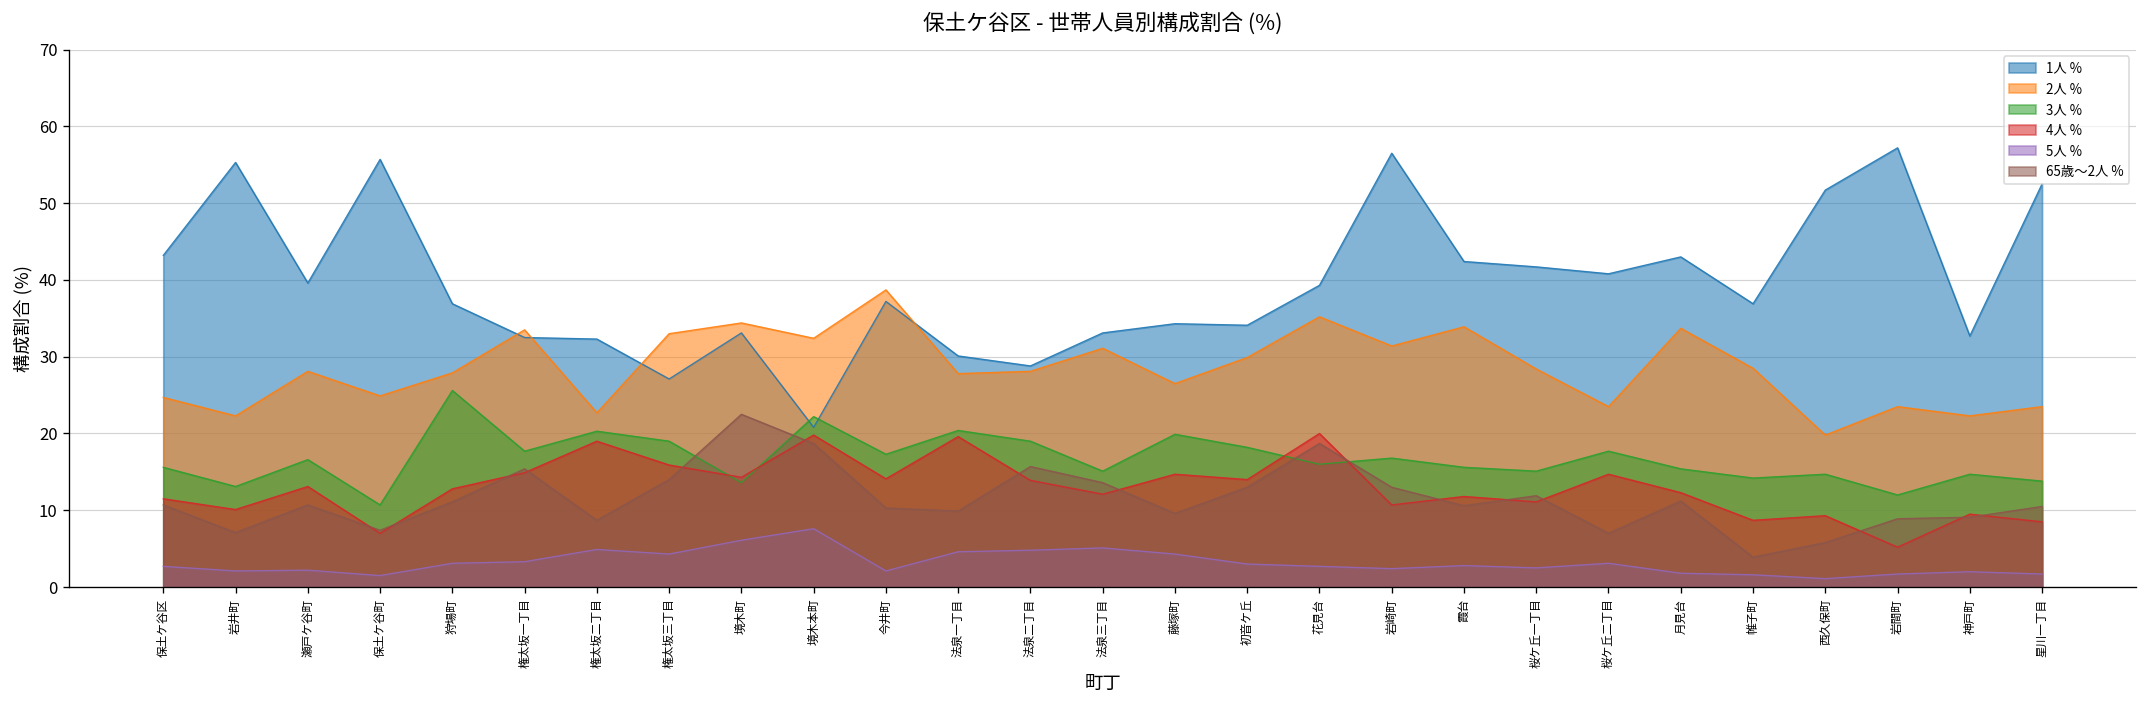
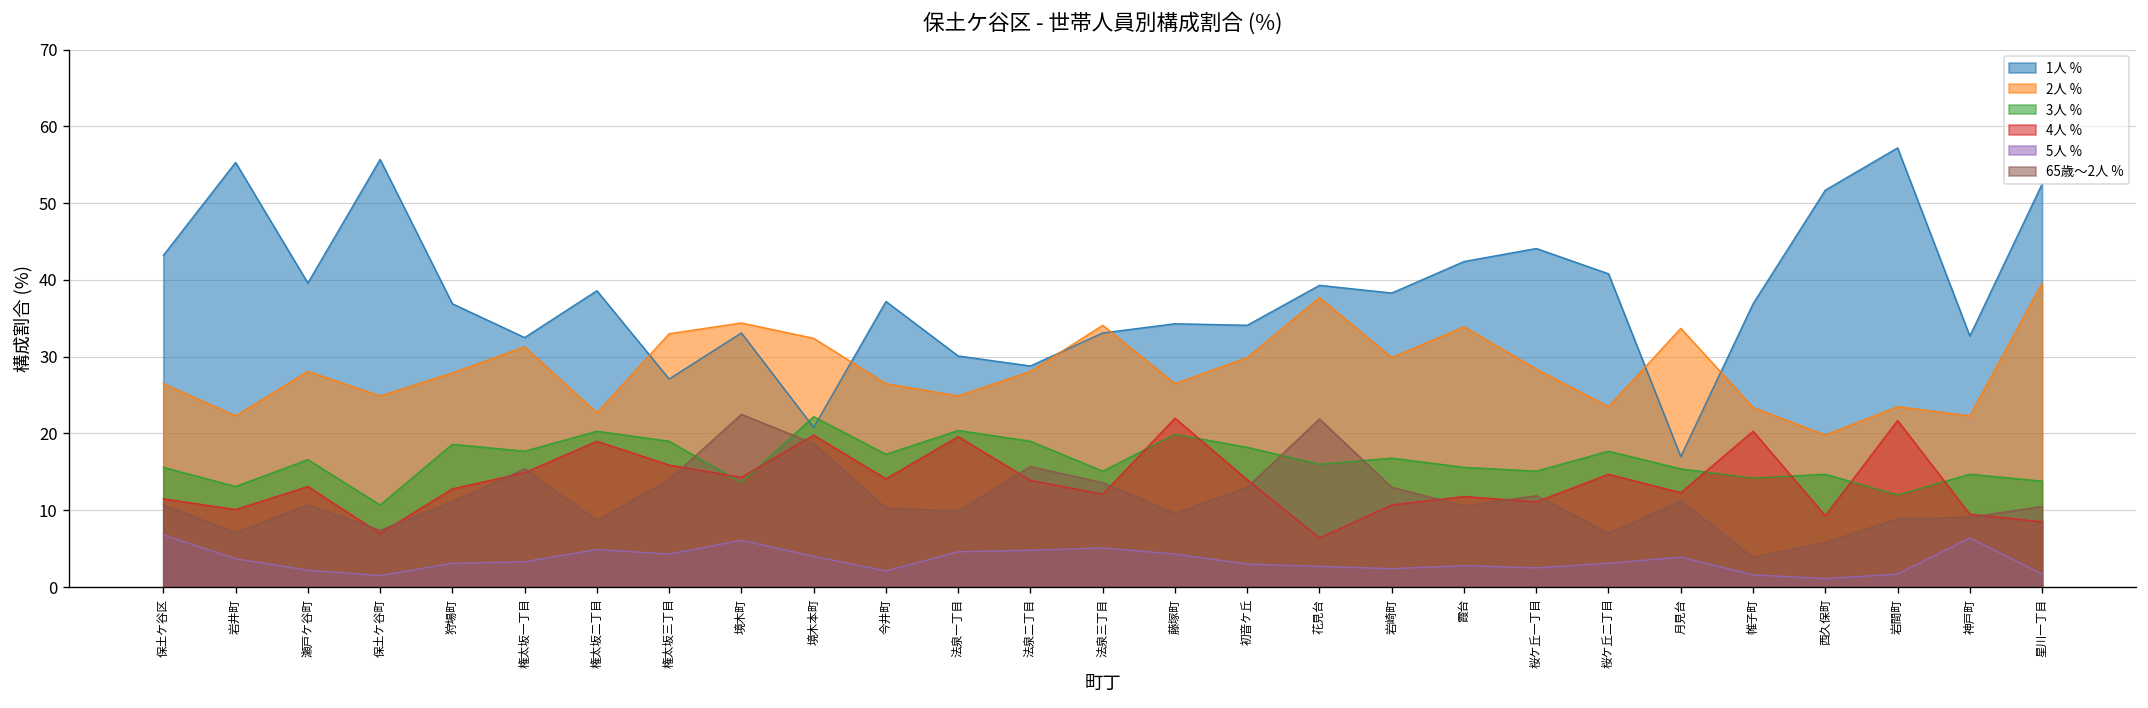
2人 %, 保土ケ谷区: 25 -> 27
5人 %, 保土ケ谷区: 3 -> 7
5人 %, 岩井町: 2 -> 4
3人 %, 狩場町: 26 -> 19
2人 %, 権太坂一丁目: 34 -> 31
1人 %, 権太坂二丁目: 32 -> 39
5人 %, 境木本町: 8 -> 4
2人 %, 今井町: 39 -> 27
2人 %, 法泉一丁目: 28 -> 25
2人 %, 法泉三丁目: 31 -> 34
4人 %, 藤塚町: 15 -> 22
2人 %, 花見台: 35 -> 38
4人 %, 花見台: 20 -> 6
65歳～2人 %, 花見台: 19 -> 22
1人 %, 岩崎町: 57 -> 38
2人 %, 岩崎町: 31 -> 30
1人 %, 桜ケ丘一丁目: 42 -> 44
1人 %, 月見台: 43 -> 17
5人 %, 月見台: 2 -> 4
2人 %, 帷子町: 29 -> 23
4人 %, 帷子町: 9 -> 20
4人 %, 岩間町: 5 -> 22
5人 %, 神戸町: 2 -> 6
2人 %, 星川一丁目: 24 -> 40
